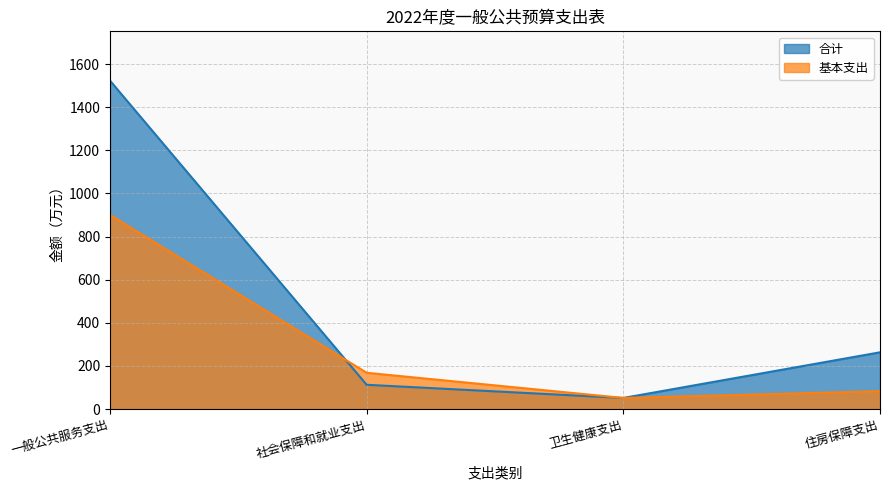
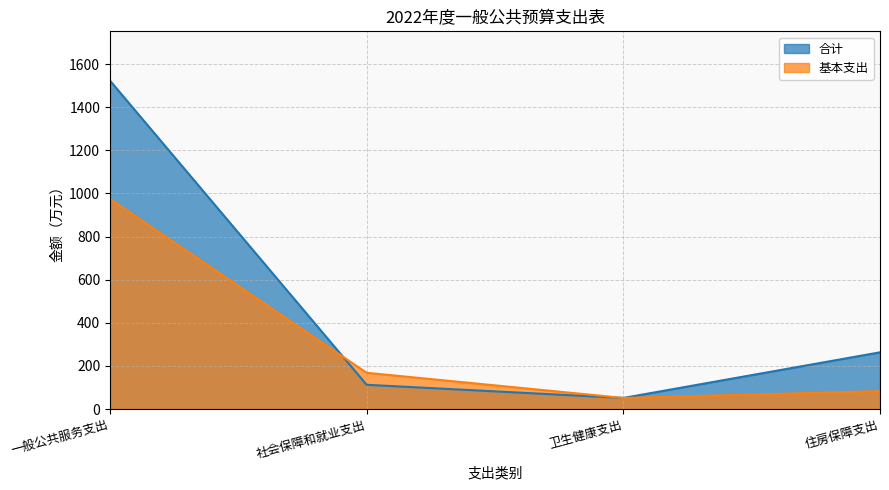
基本支出, 一般公共服务支出: 900 -> 970
